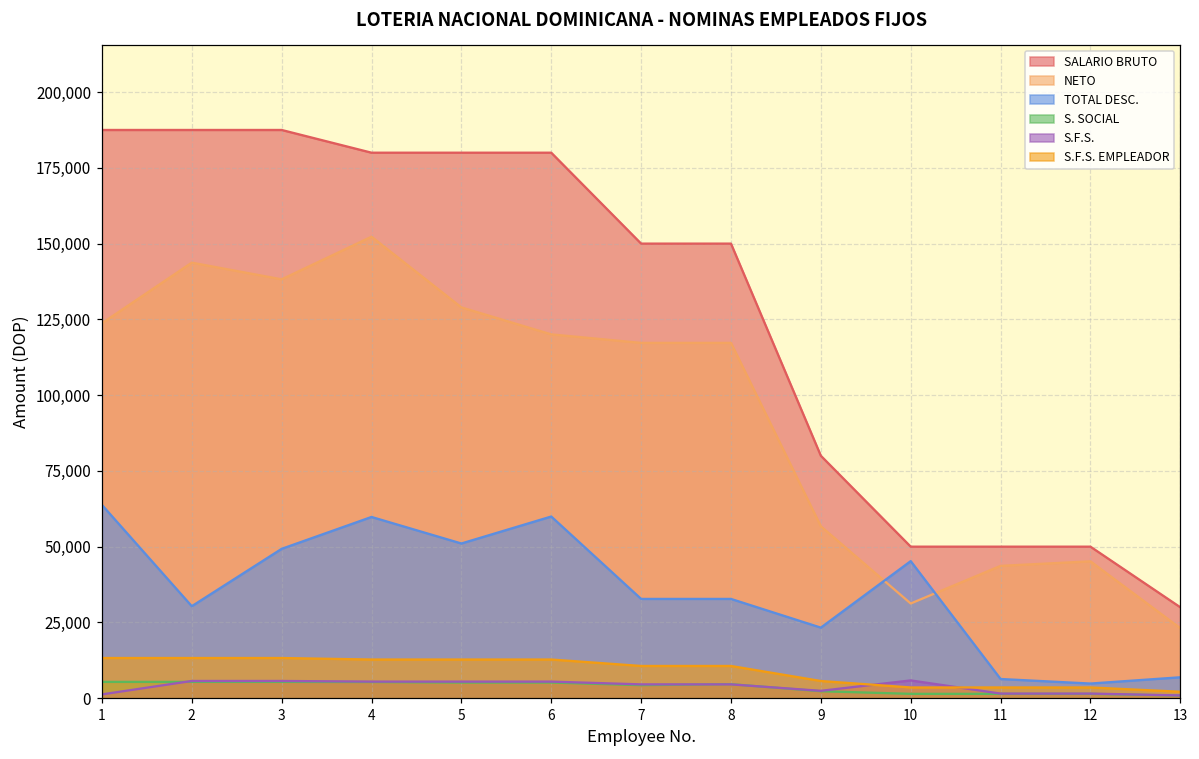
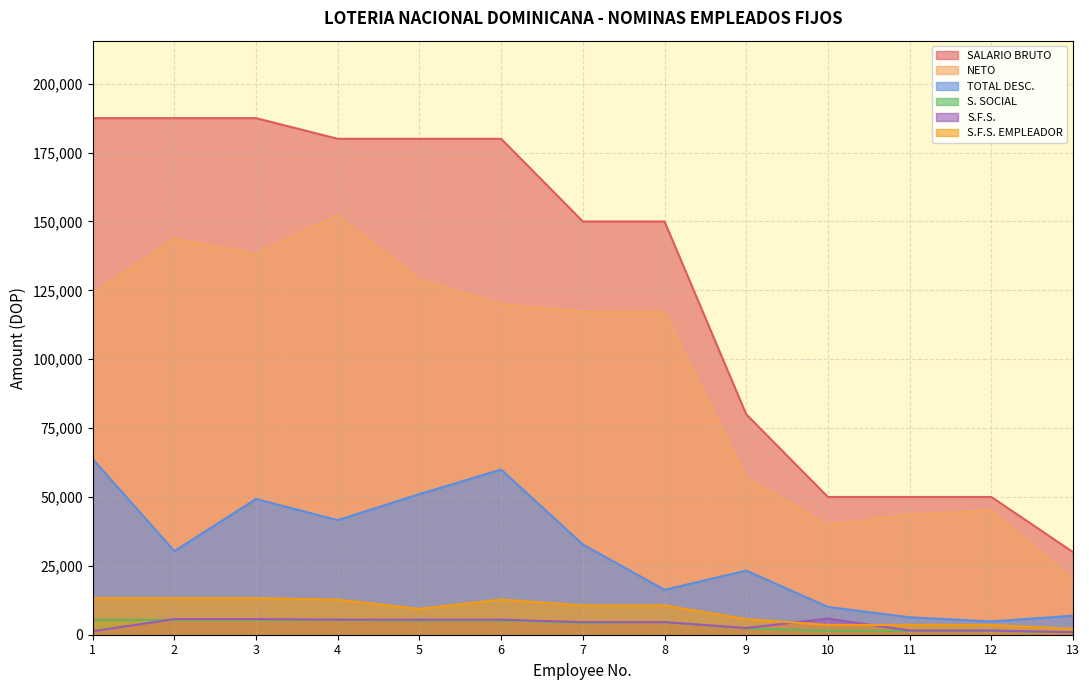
TOTAL DESC., 4: 60,000 -> 42,000
S.F.S. EMPLEADOR, 5: 13,000 -> 9,000
TOTAL DESC., 8: 33,000 -> 16,000
NETO, 10: 31,000 -> 40,000
TOTAL DESC., 10: 45,000 -> 10,000
NETO, 13: 23,000 -> 20,000
